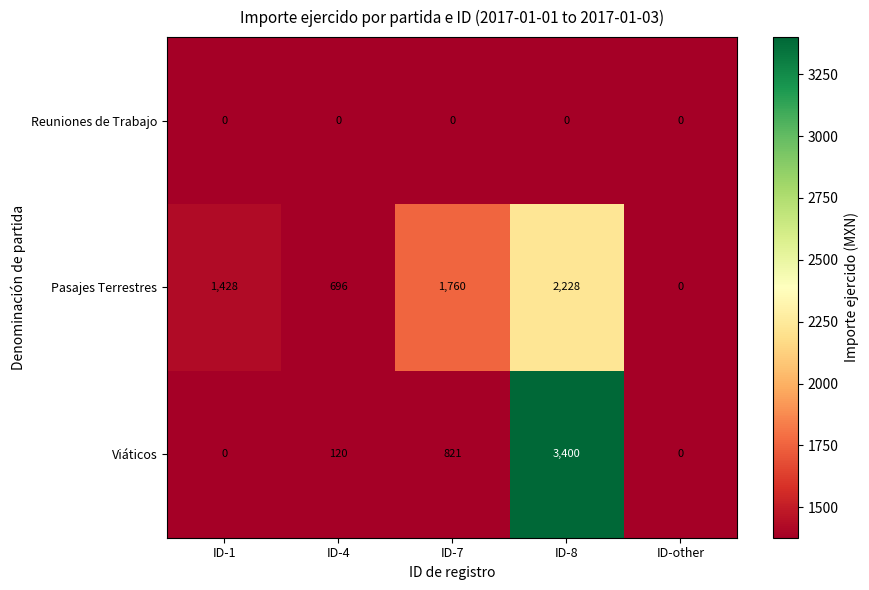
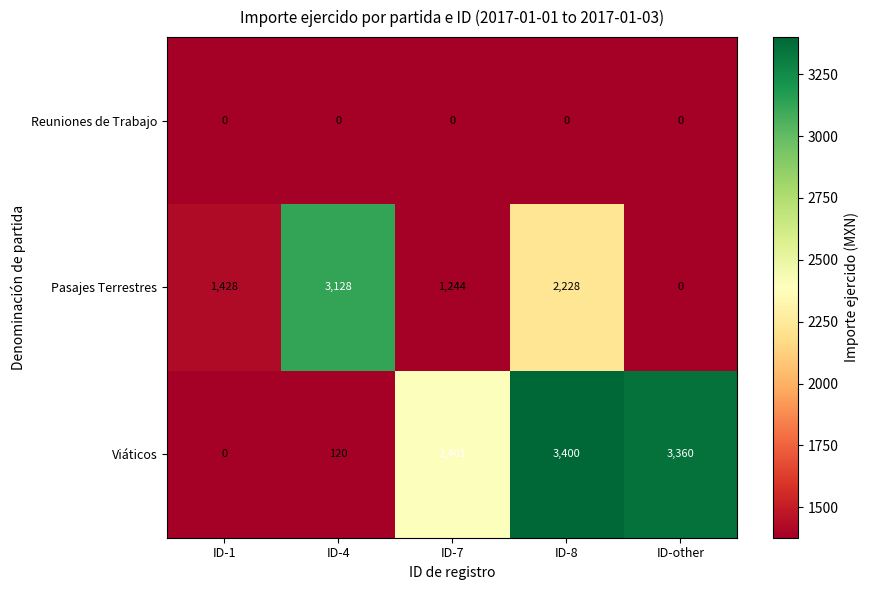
Pasajes Terrestres, ID-4: 696 -> 3,128
Pasajes Terrestres, ID-7: 1,760 -> 1,244
Viáticos, ID-7: 821 -> 2,401
Viáticos, ID-other: 0 -> 3,360
